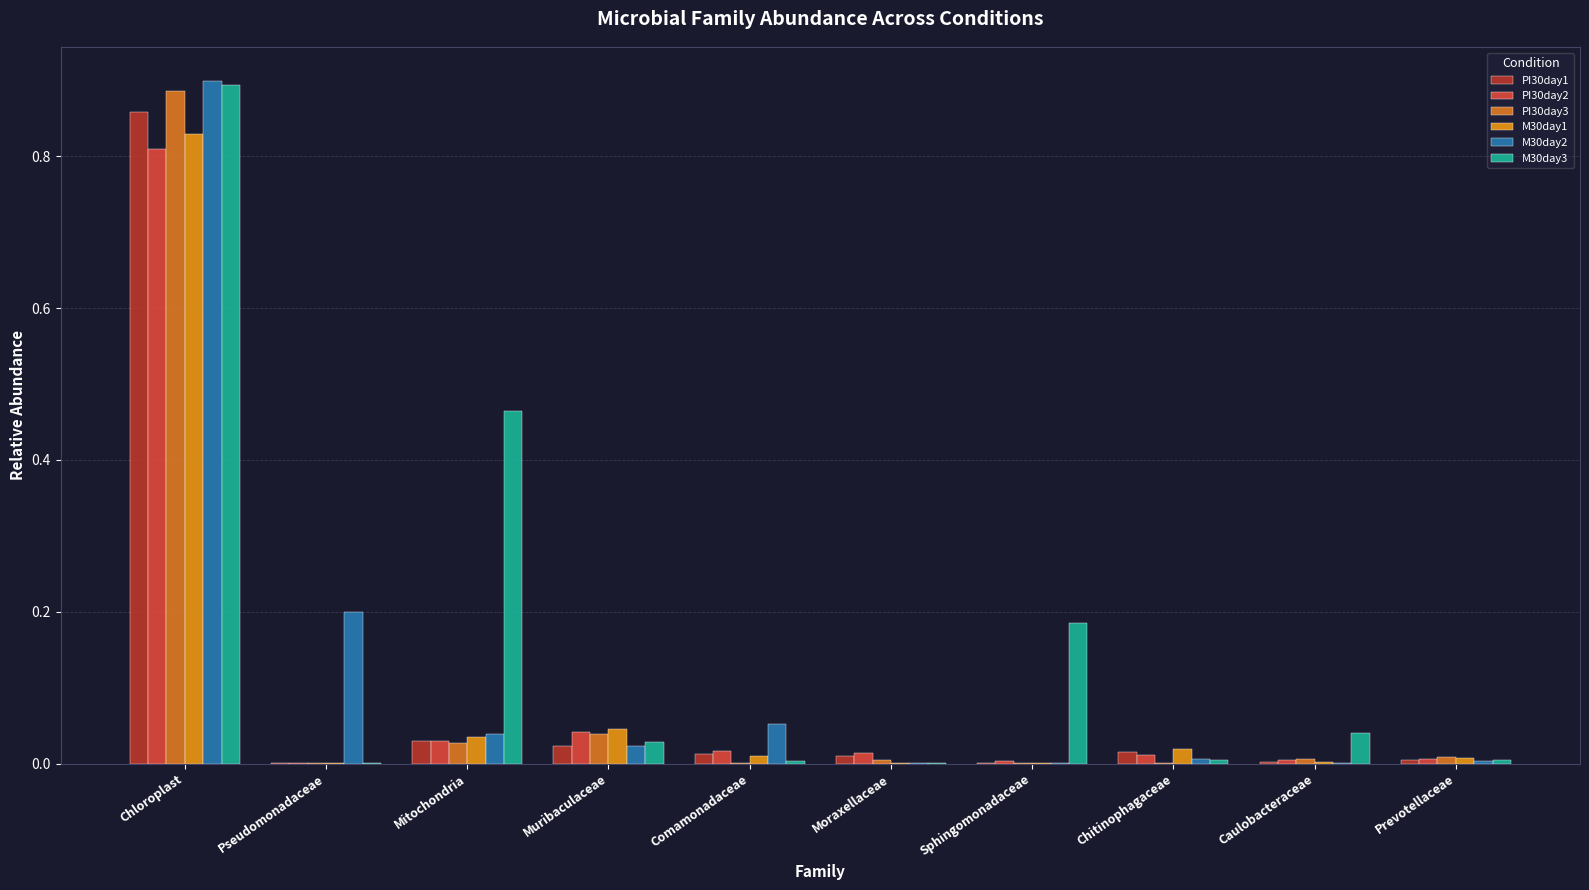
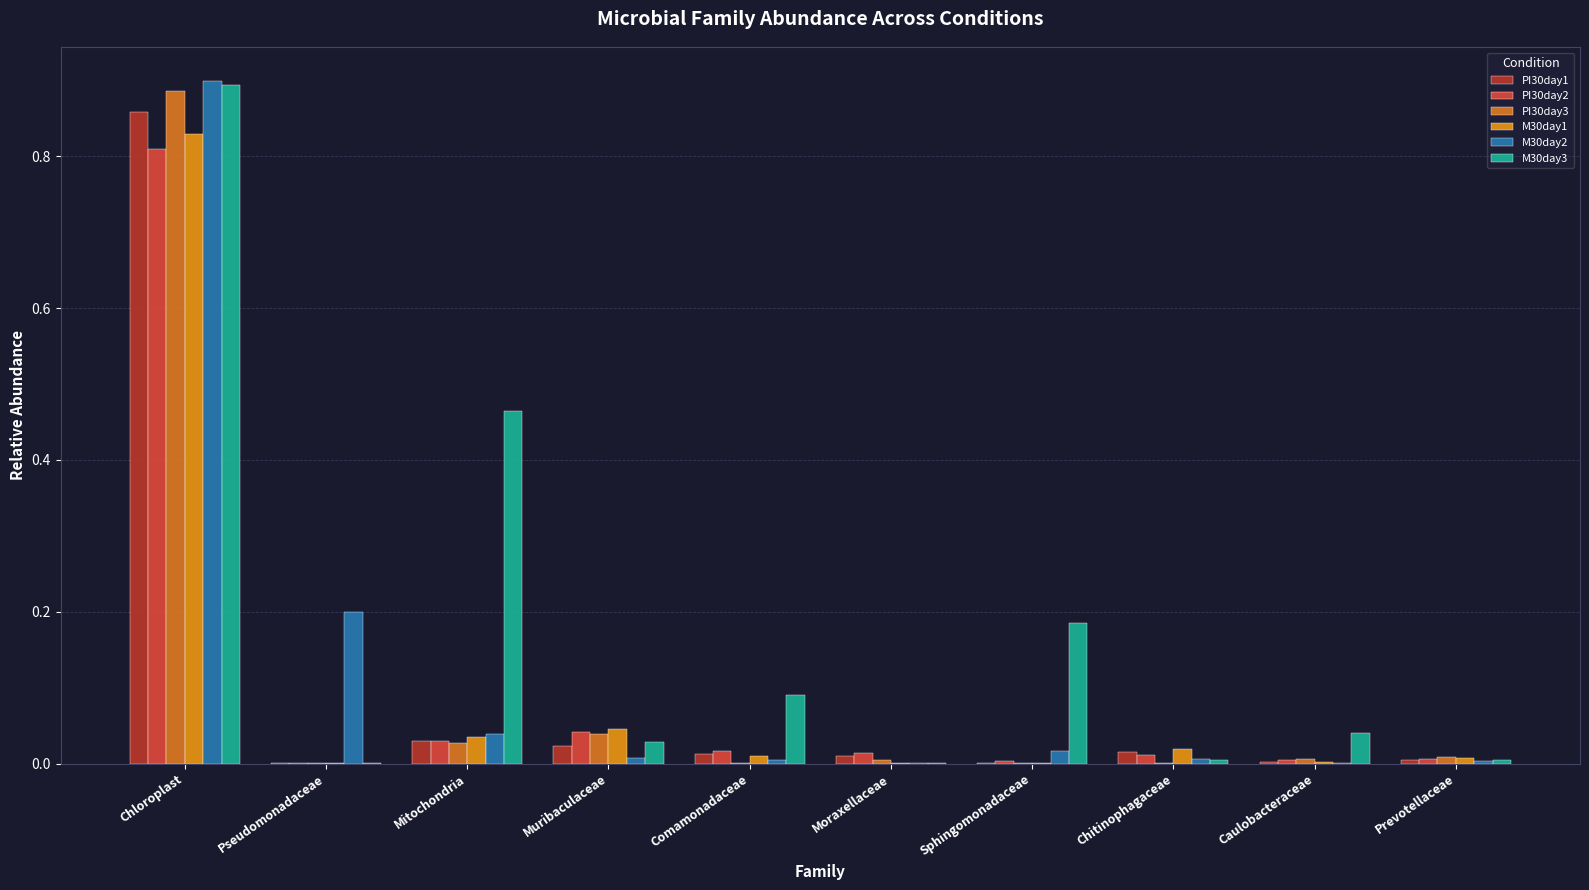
M30day2, Muribaculaceae: 0.02 -> 0.01
M30day2, Comamonadaceae: 0.05 -> 0.00
M30day3, Comamonadaceae: 0.00 -> 0.09
M30day2, Sphingomonadaceae: 0.00 -> 0.02
